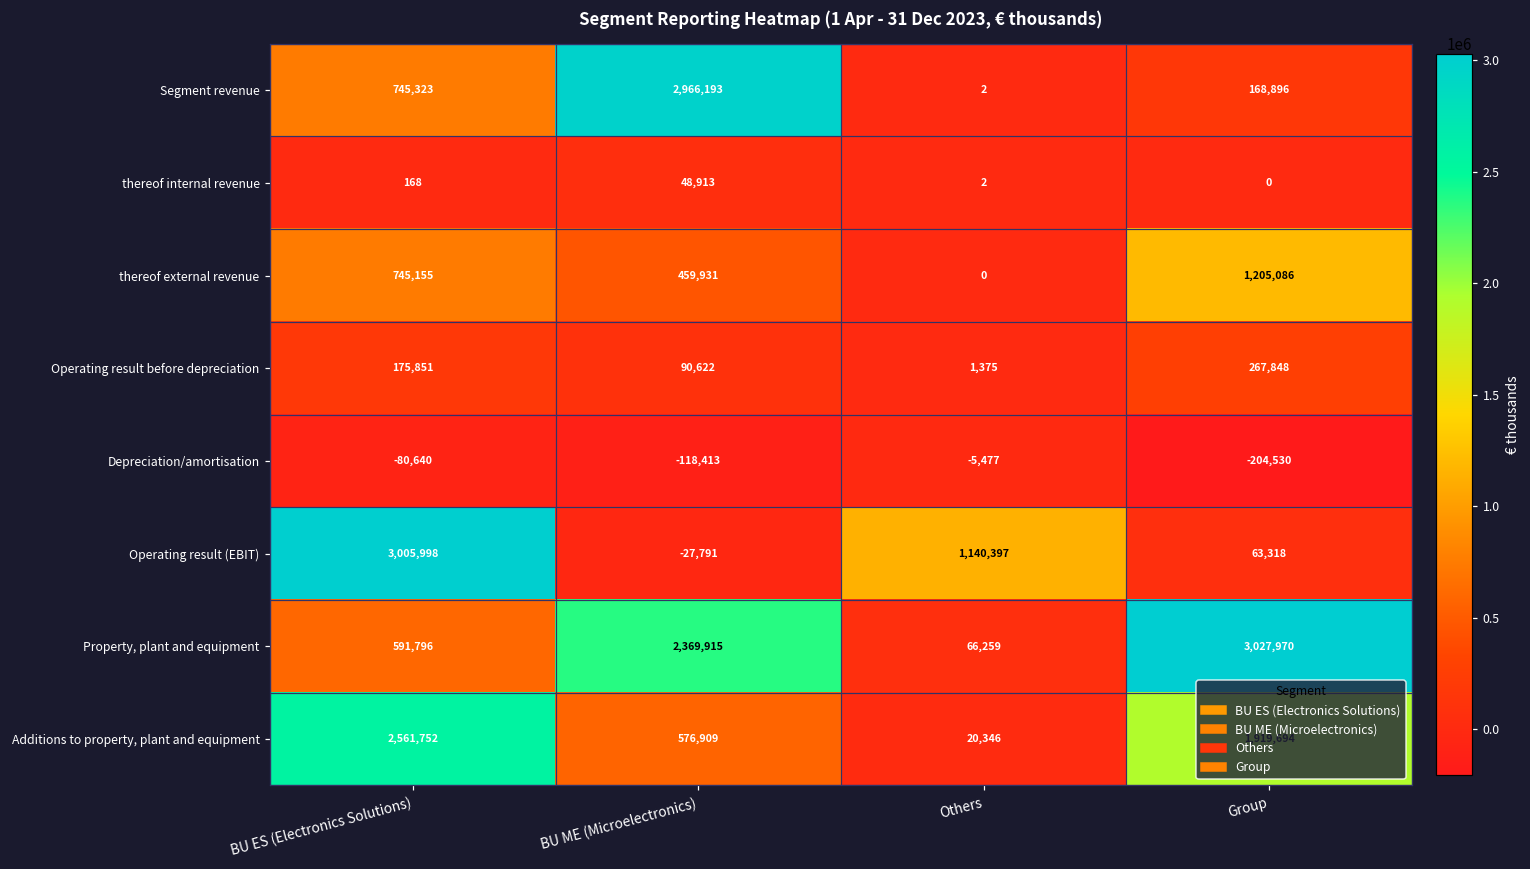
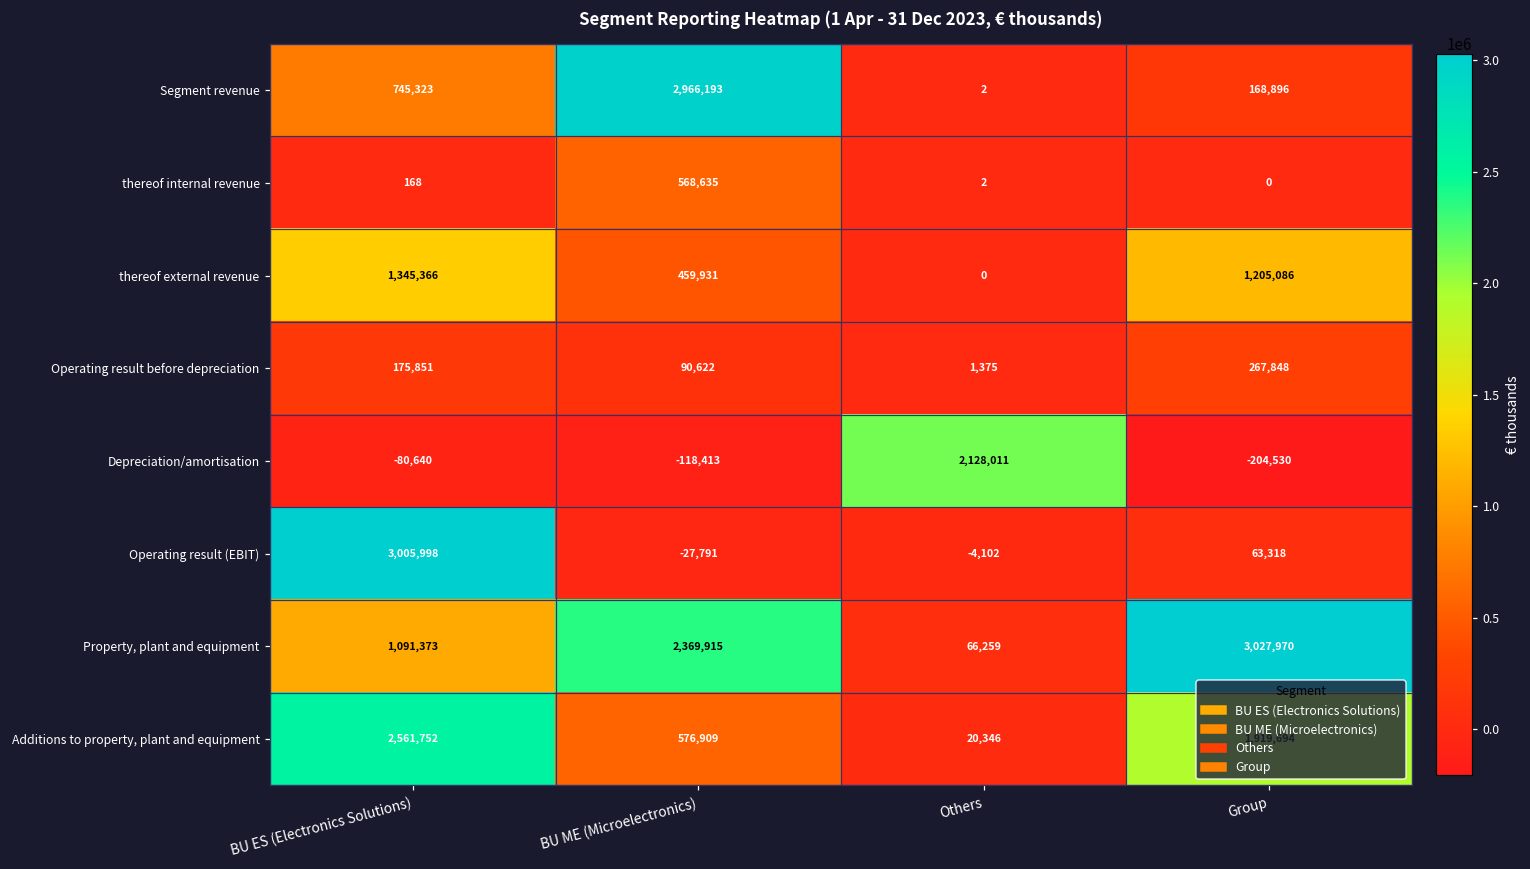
thereof internal revenue, BU ME (Microelectronics): 48,913 -> 568,635
thereof external revenue, BU ES (Electronics Solutions): 745,155 -> 1,345,366
Depreciation/amortisation, Others: -5,477 -> 2,128,011
Operating result (EBIT), Others: 1,140,397 -> -4,102
Property, plant and equipment, BU ES (Electronics Solutions): 591,796 -> 1,091,373
